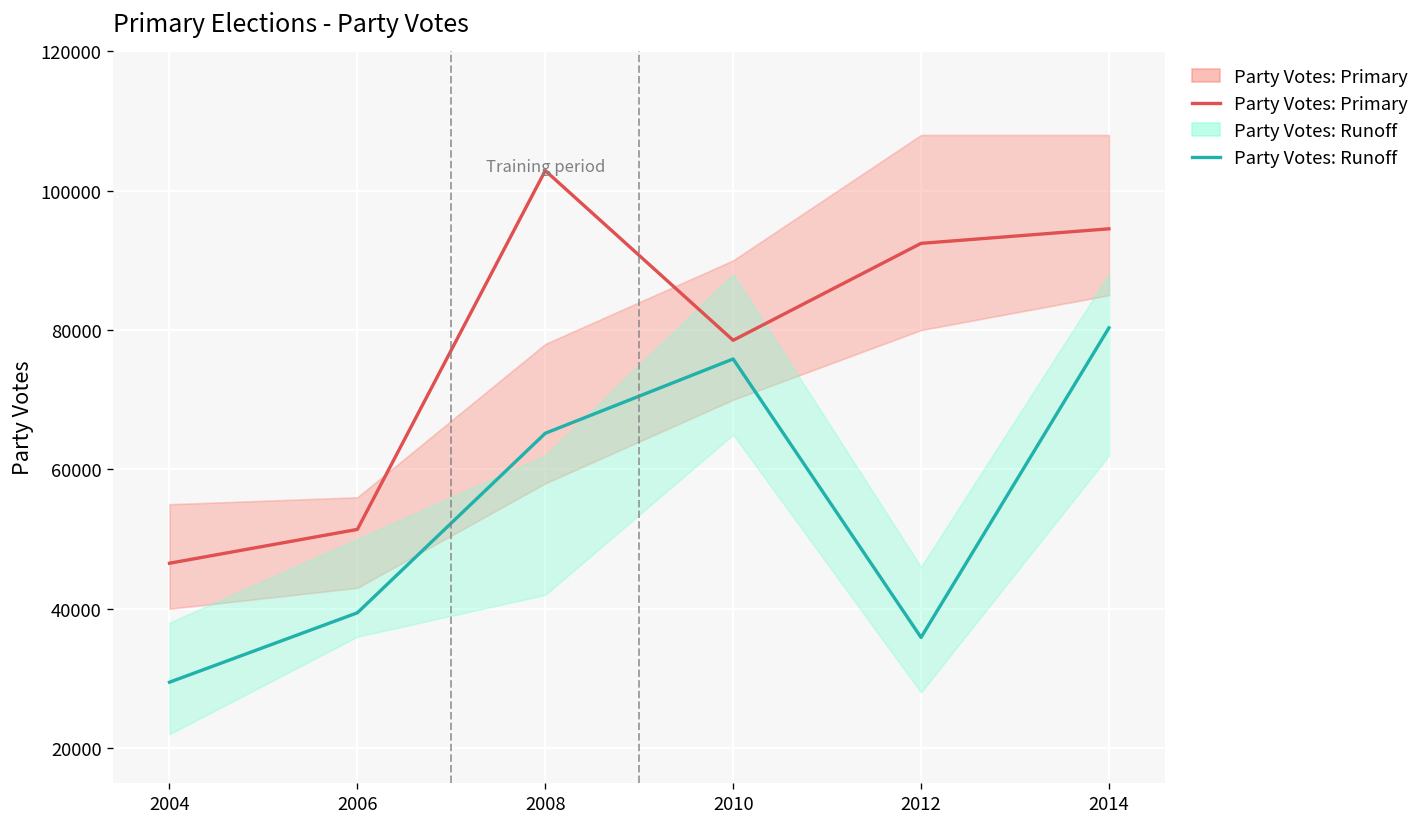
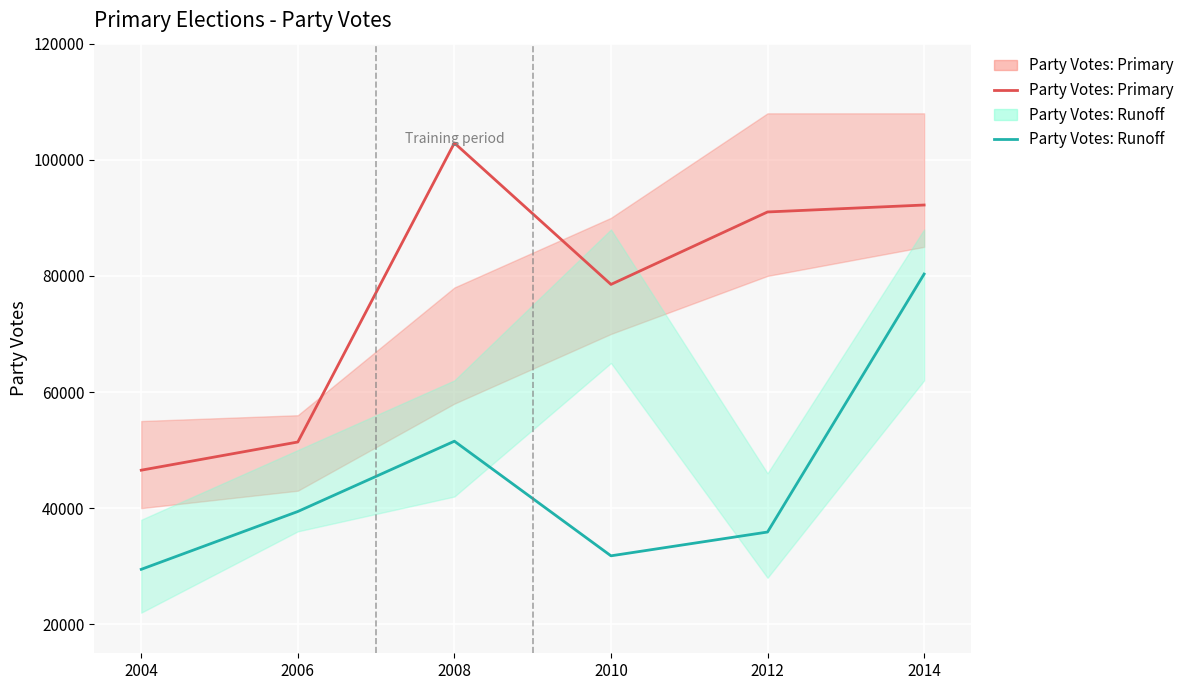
Party Votes: Runoff, 2008: 65000 -> 52000
Party Votes: Runoff, 2010: 76000 -> 32000
Party Votes: Primary, 2012: 92000 -> 91000
Party Votes: Primary, 2014: 95000 -> 92000
